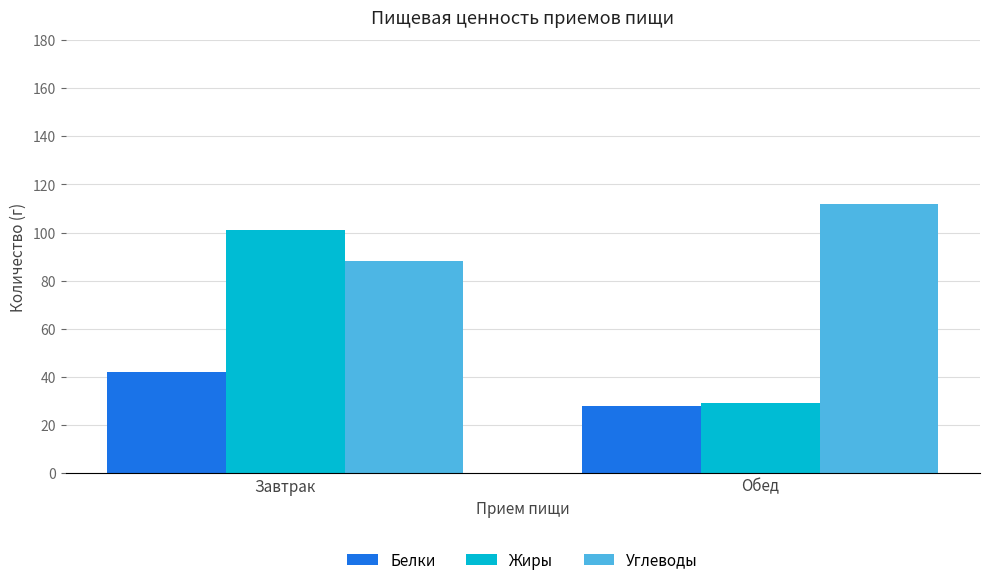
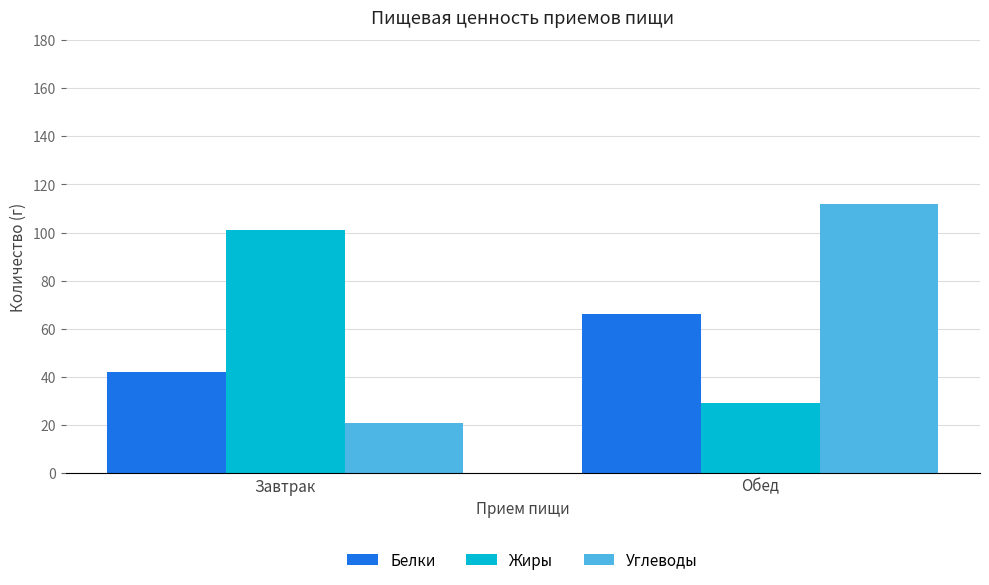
Углеводы, Завтрак: 88 -> 21
Белки, Обед: 28 -> 66
